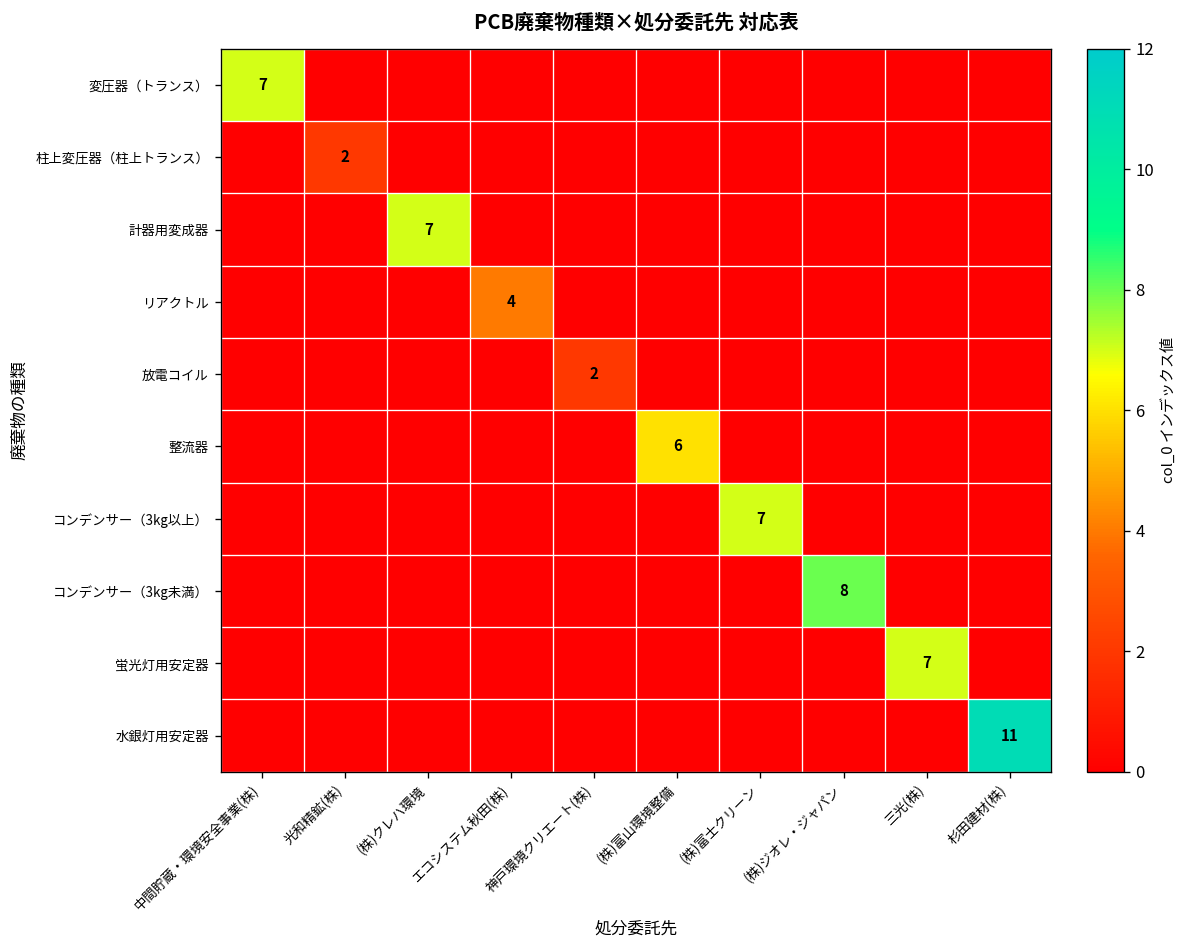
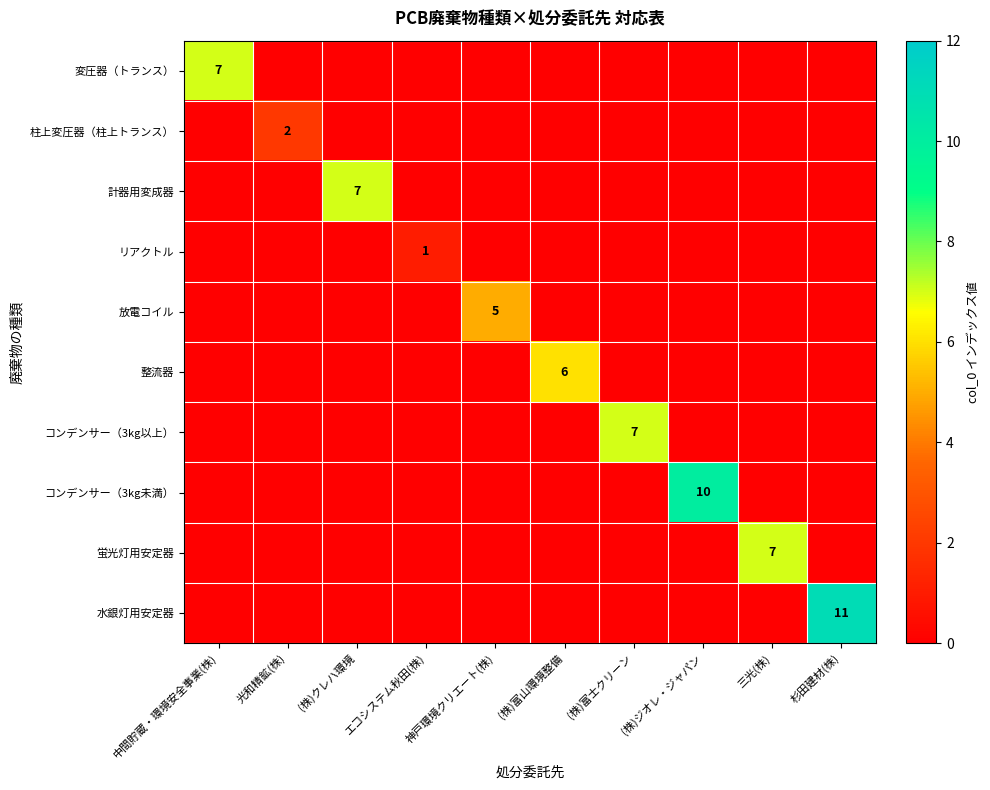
リアクトル, エコシステム秋田(株): 4 -> 1
放電コイル, 神戸環境クリエート(株): 2 -> 5
コンデンサー（3kg未満）, (株)ジオレ・ジャパン: 8 -> 10
